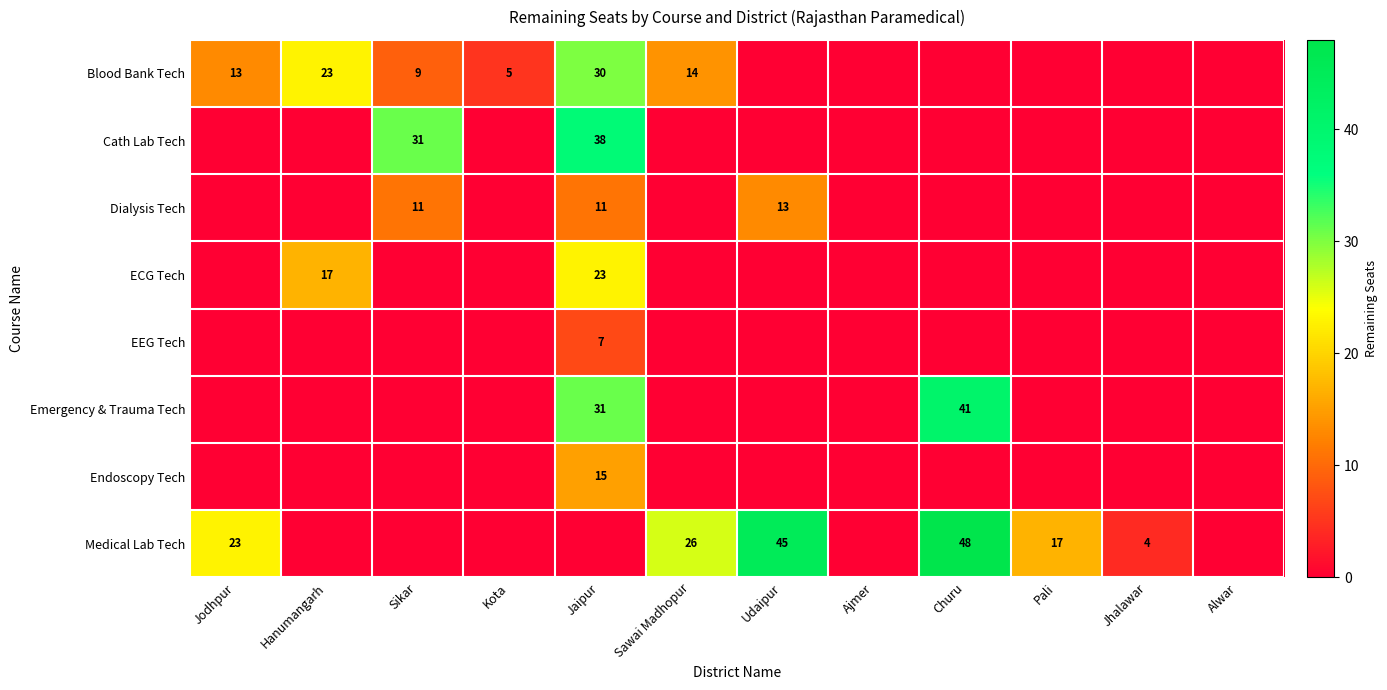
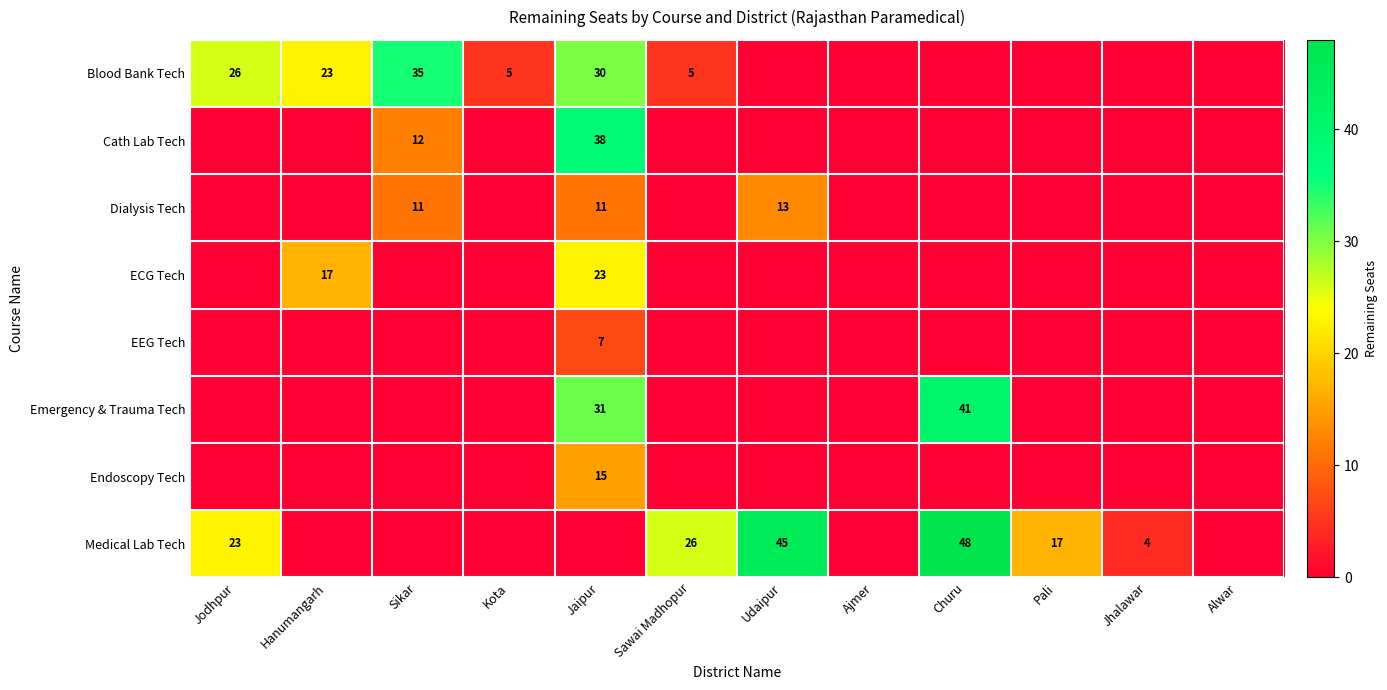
Blood Bank Tech, Jodhpur: 13 -> 26
Blood Bank Tech, Sikar: 9 -> 35
Blood Bank Tech, Sawai Madhopur: 14 -> 5
Cath Lab Tech, Sikar: 31 -> 12
